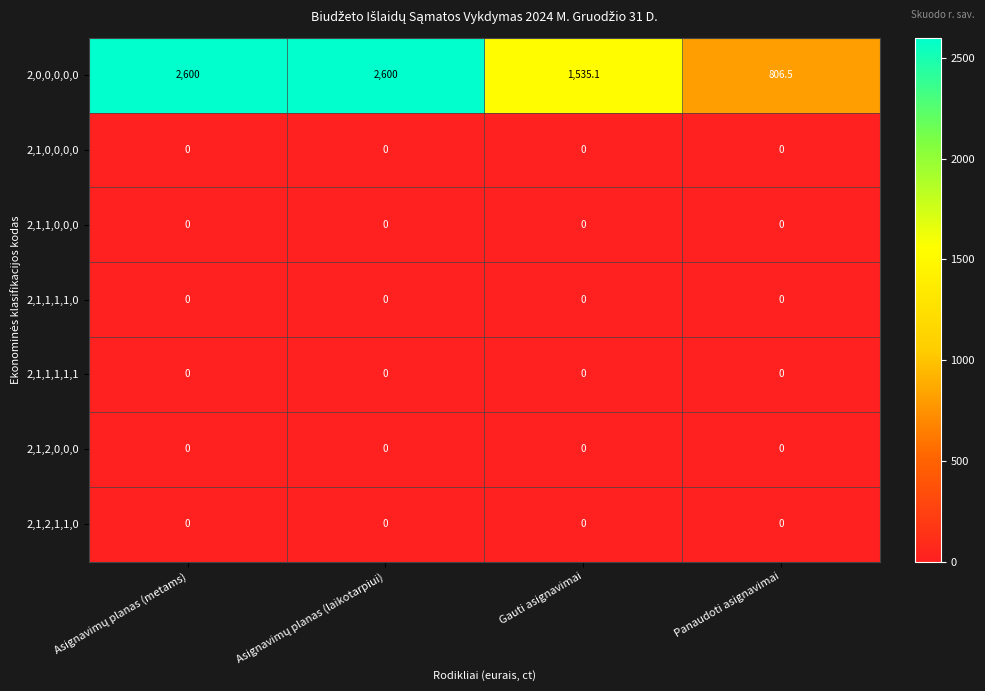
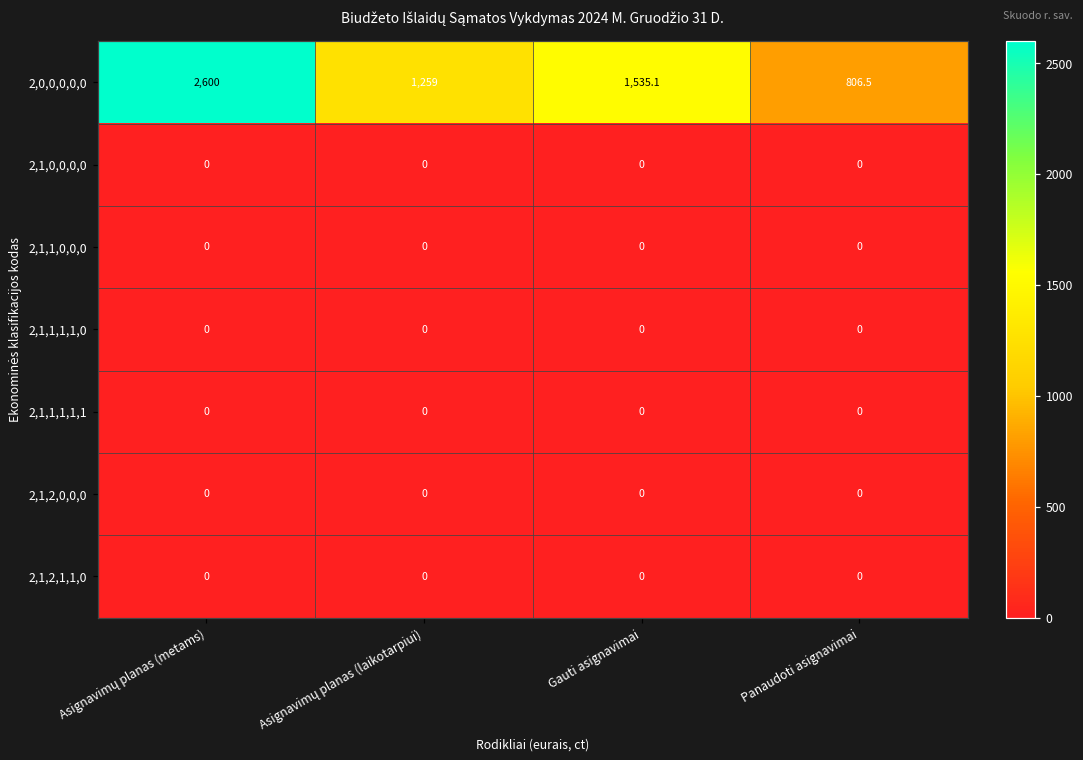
2,0,0,0,0,0, Asignavimų planas (laikotarpiui): 2,600 -> 1,259
